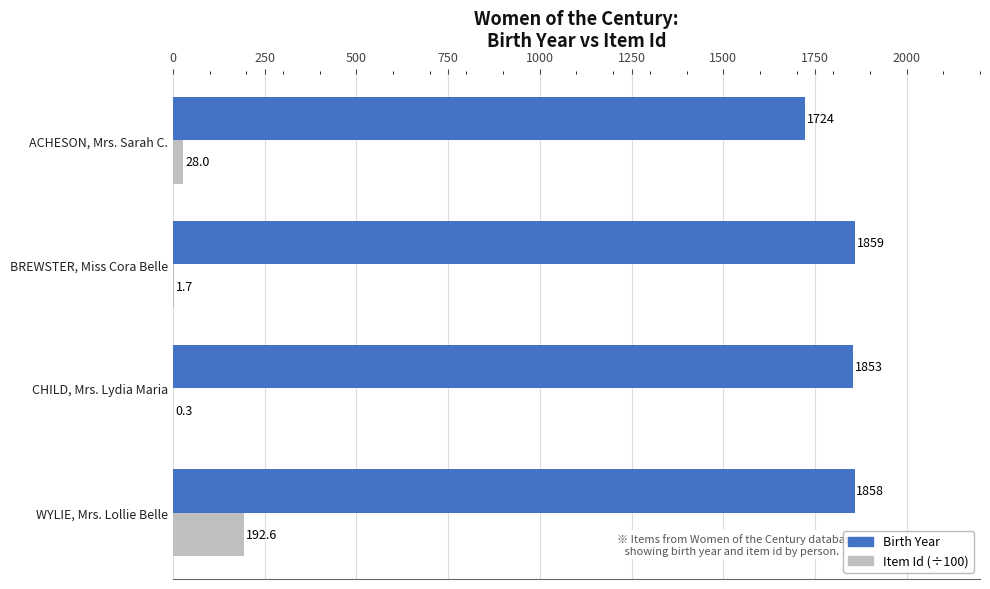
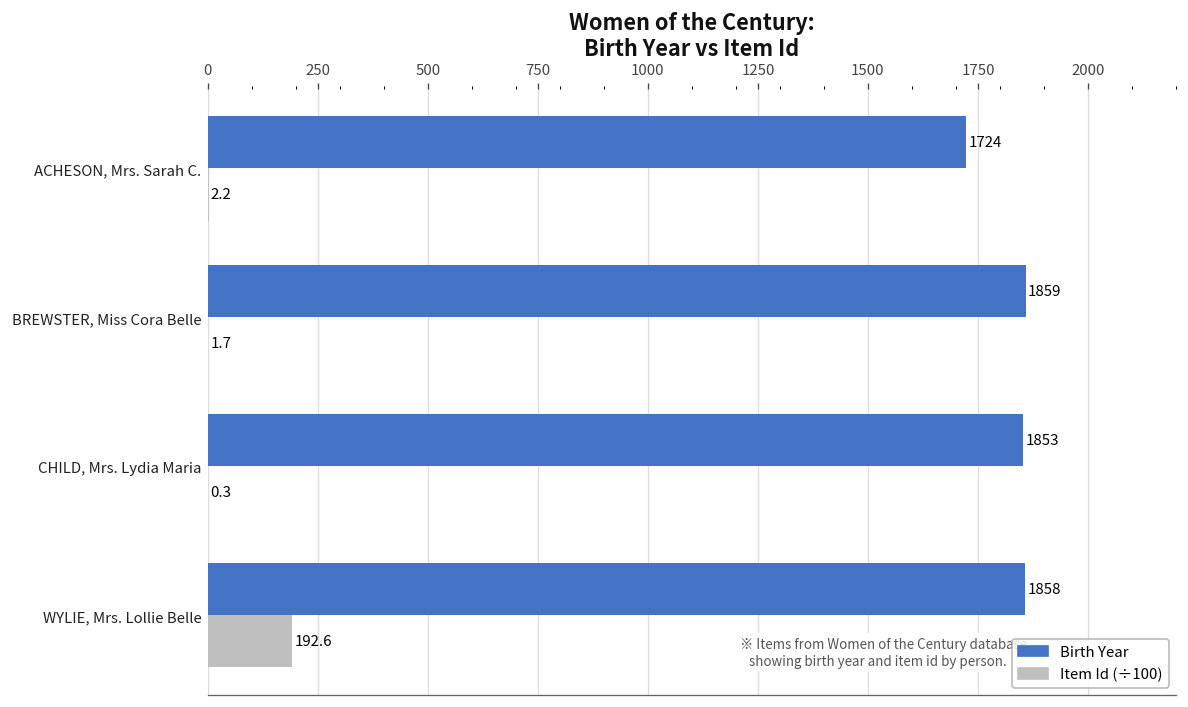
Item Id (÷100), ACHESON, Mrs. Sarah C.: 28.0 -> 2.2
